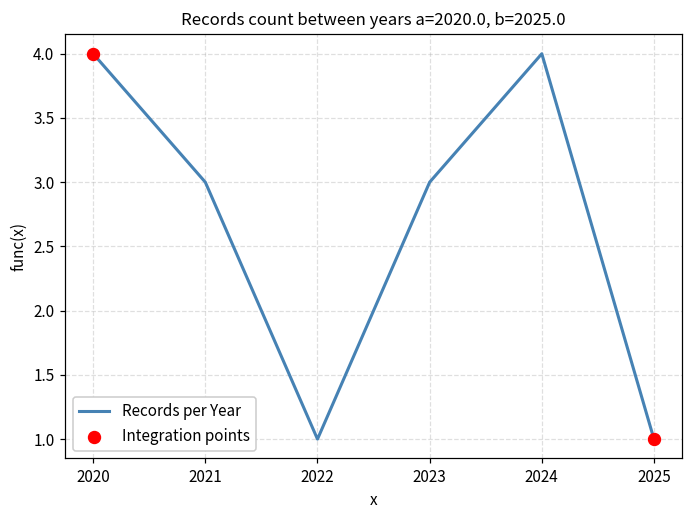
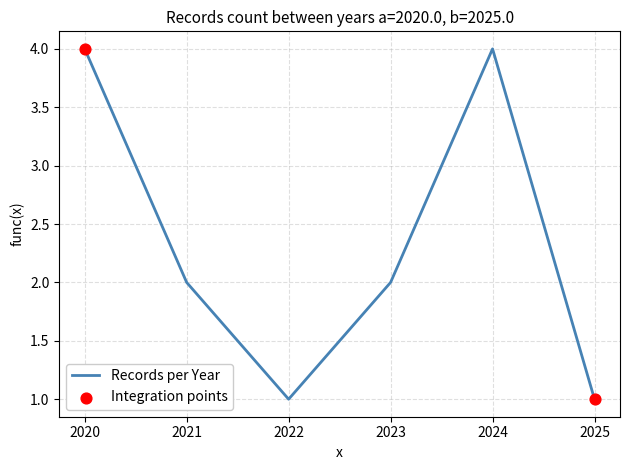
Records per Year, 2021: 3 -> 2
Records per Year, 2023: 3 -> 2
